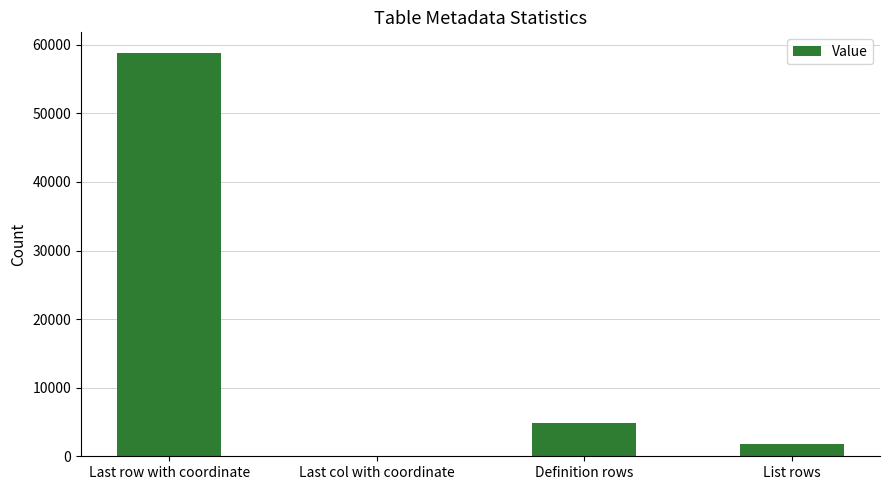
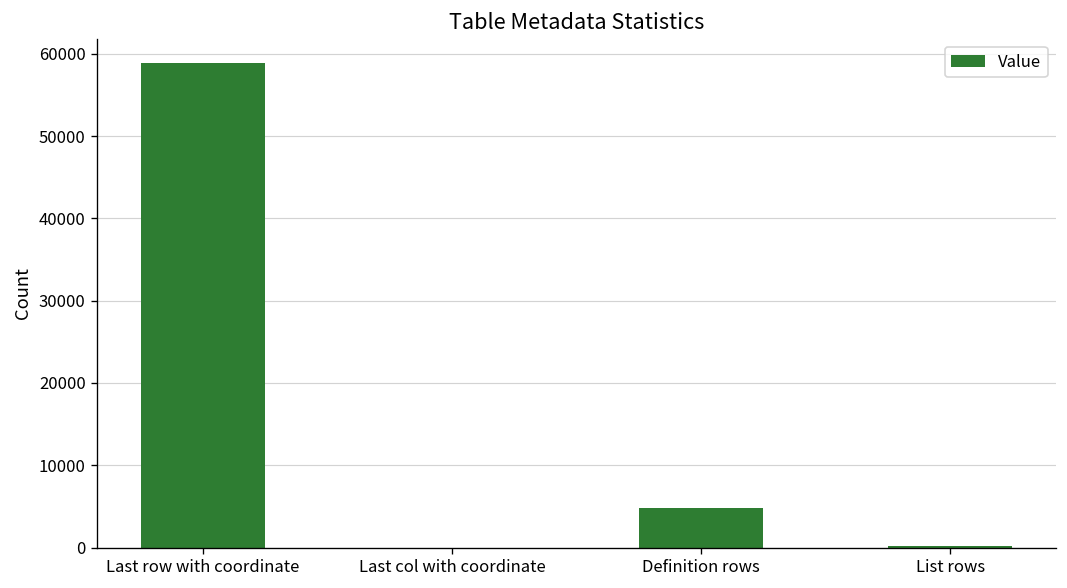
List rows: 2000 -> 0
